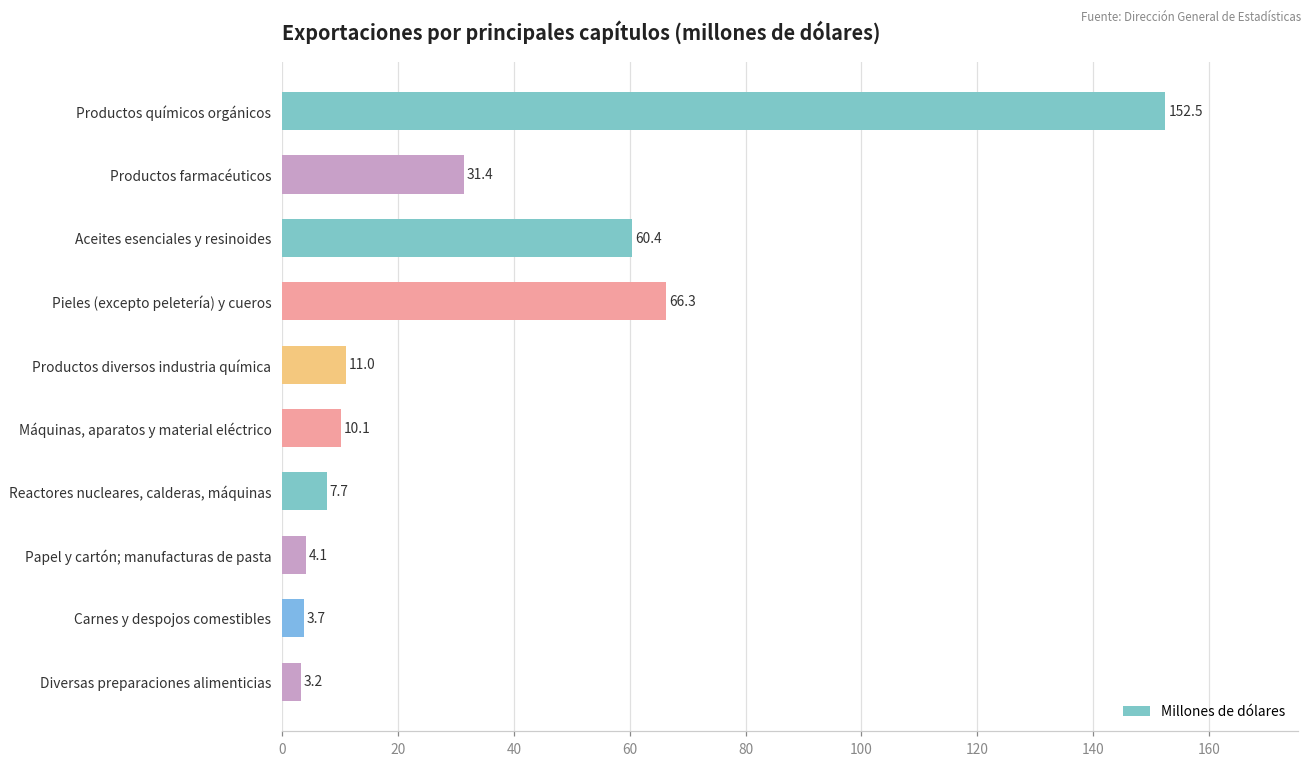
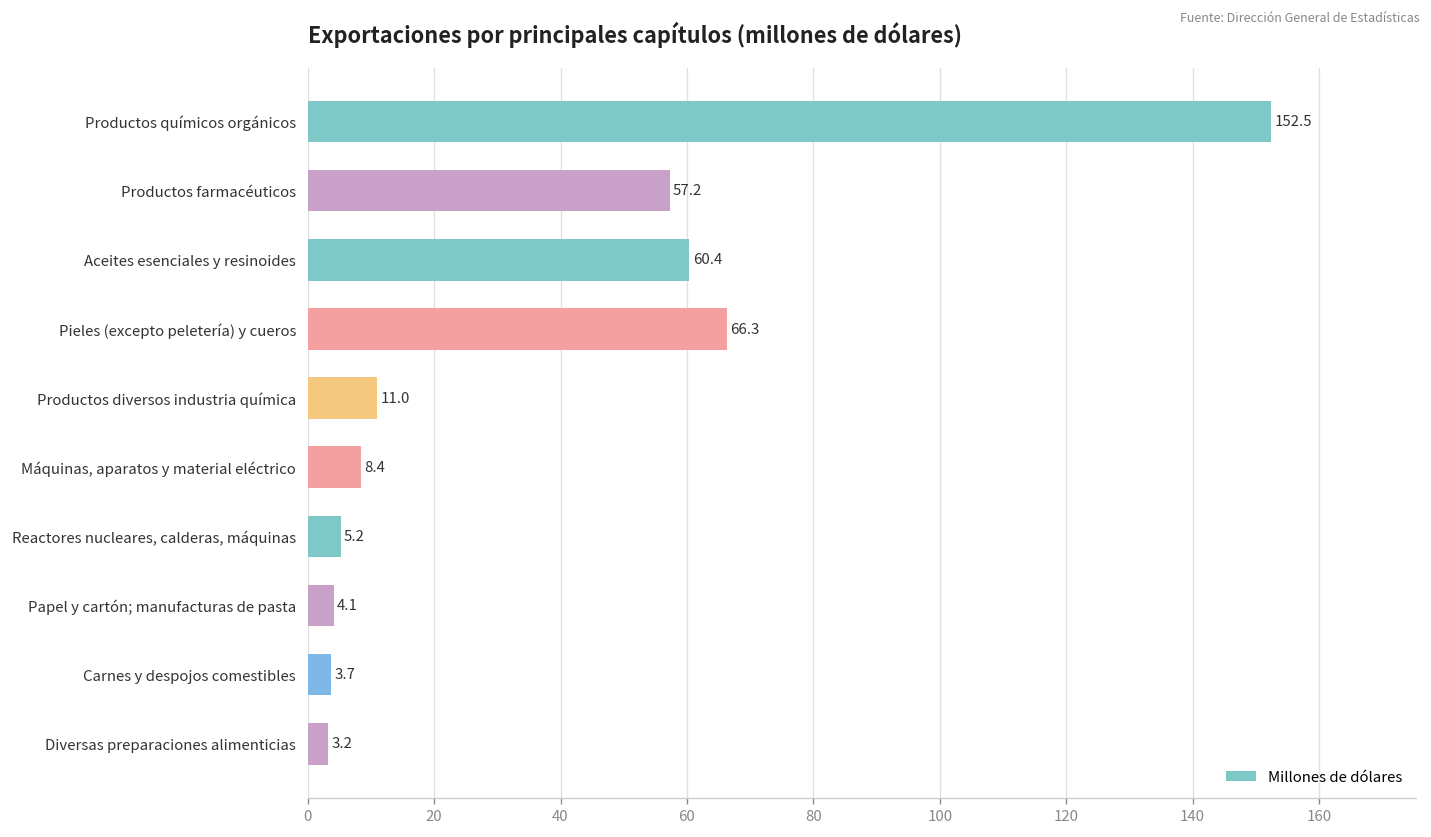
Productos farmacéuticos: 31.4 -> 57.2
Máquinas, aparatos y material eléctrico: 10.1 -> 8.4
Reactores nucleares, calderas, máquinas: 7.7 -> 5.2
